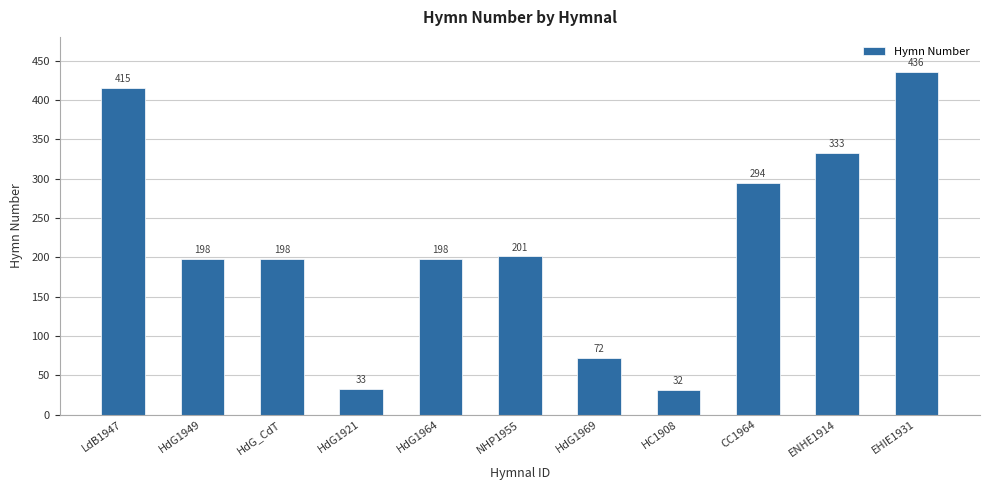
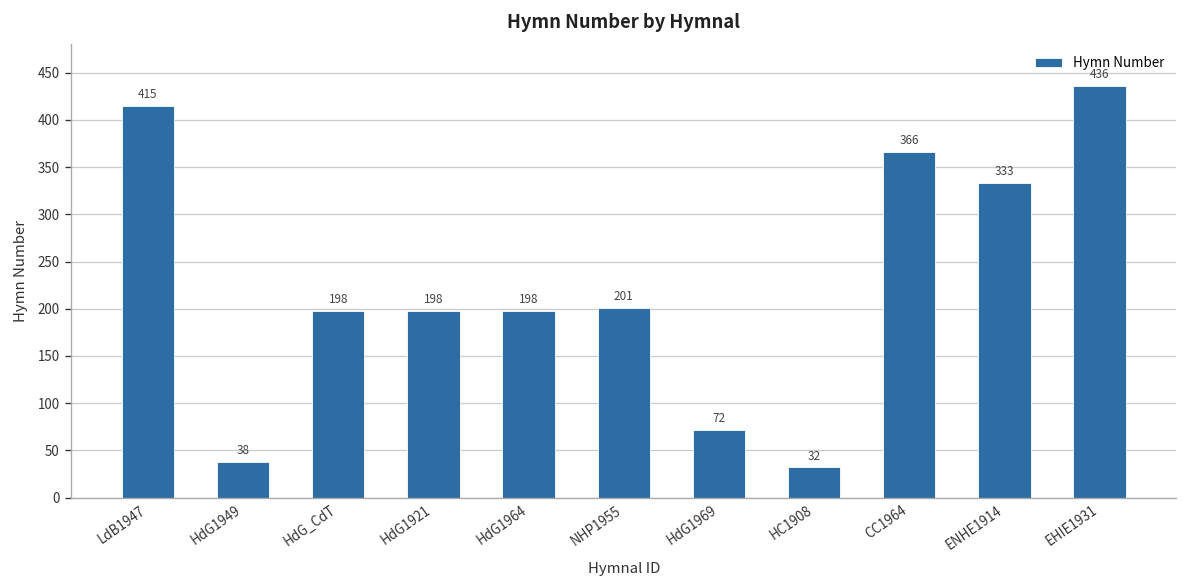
HdG1949: 198 -> 38
HdG1921: 33 -> 198
CC1964: 294 -> 366
